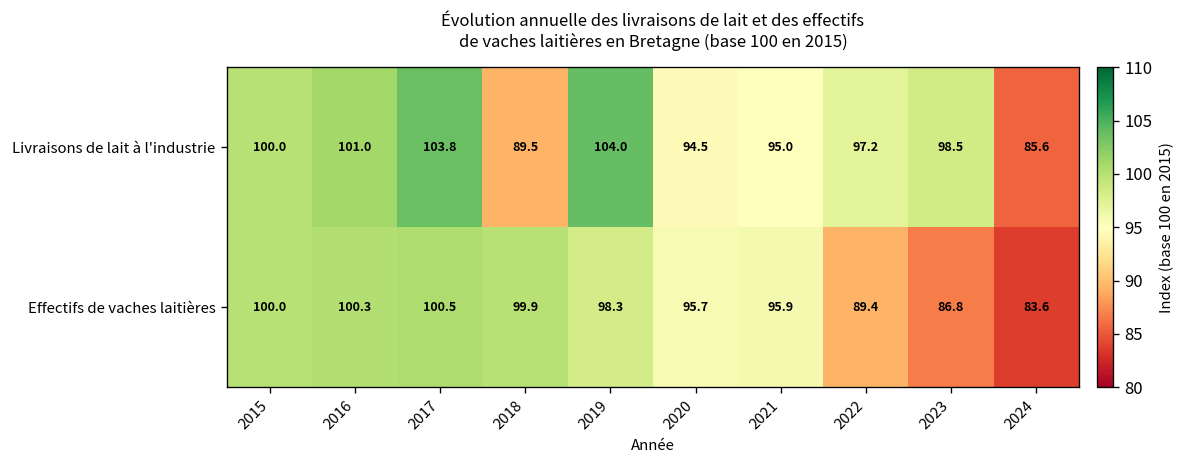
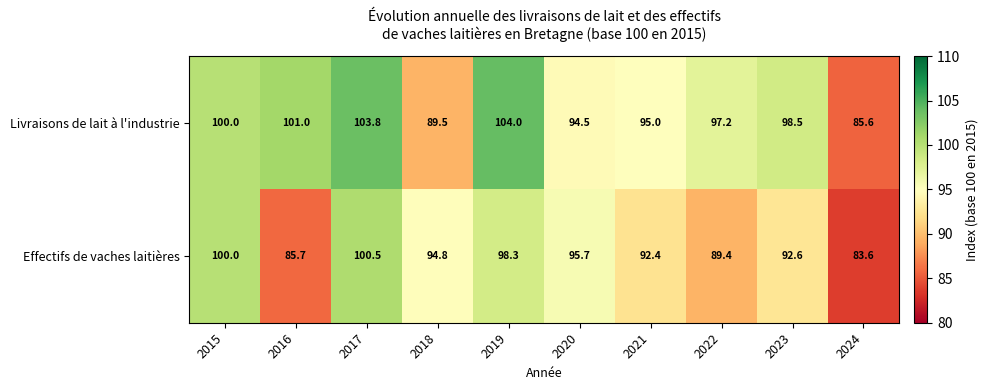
Effectifs de vaches laitières, 2016: 100.3 -> 85.7
Effectifs de vaches laitières, 2018: 99.9 -> 94.8
Effectifs de vaches laitières, 2021: 95.9 -> 92.4
Effectifs de vaches laitières, 2023: 86.8 -> 92.6
